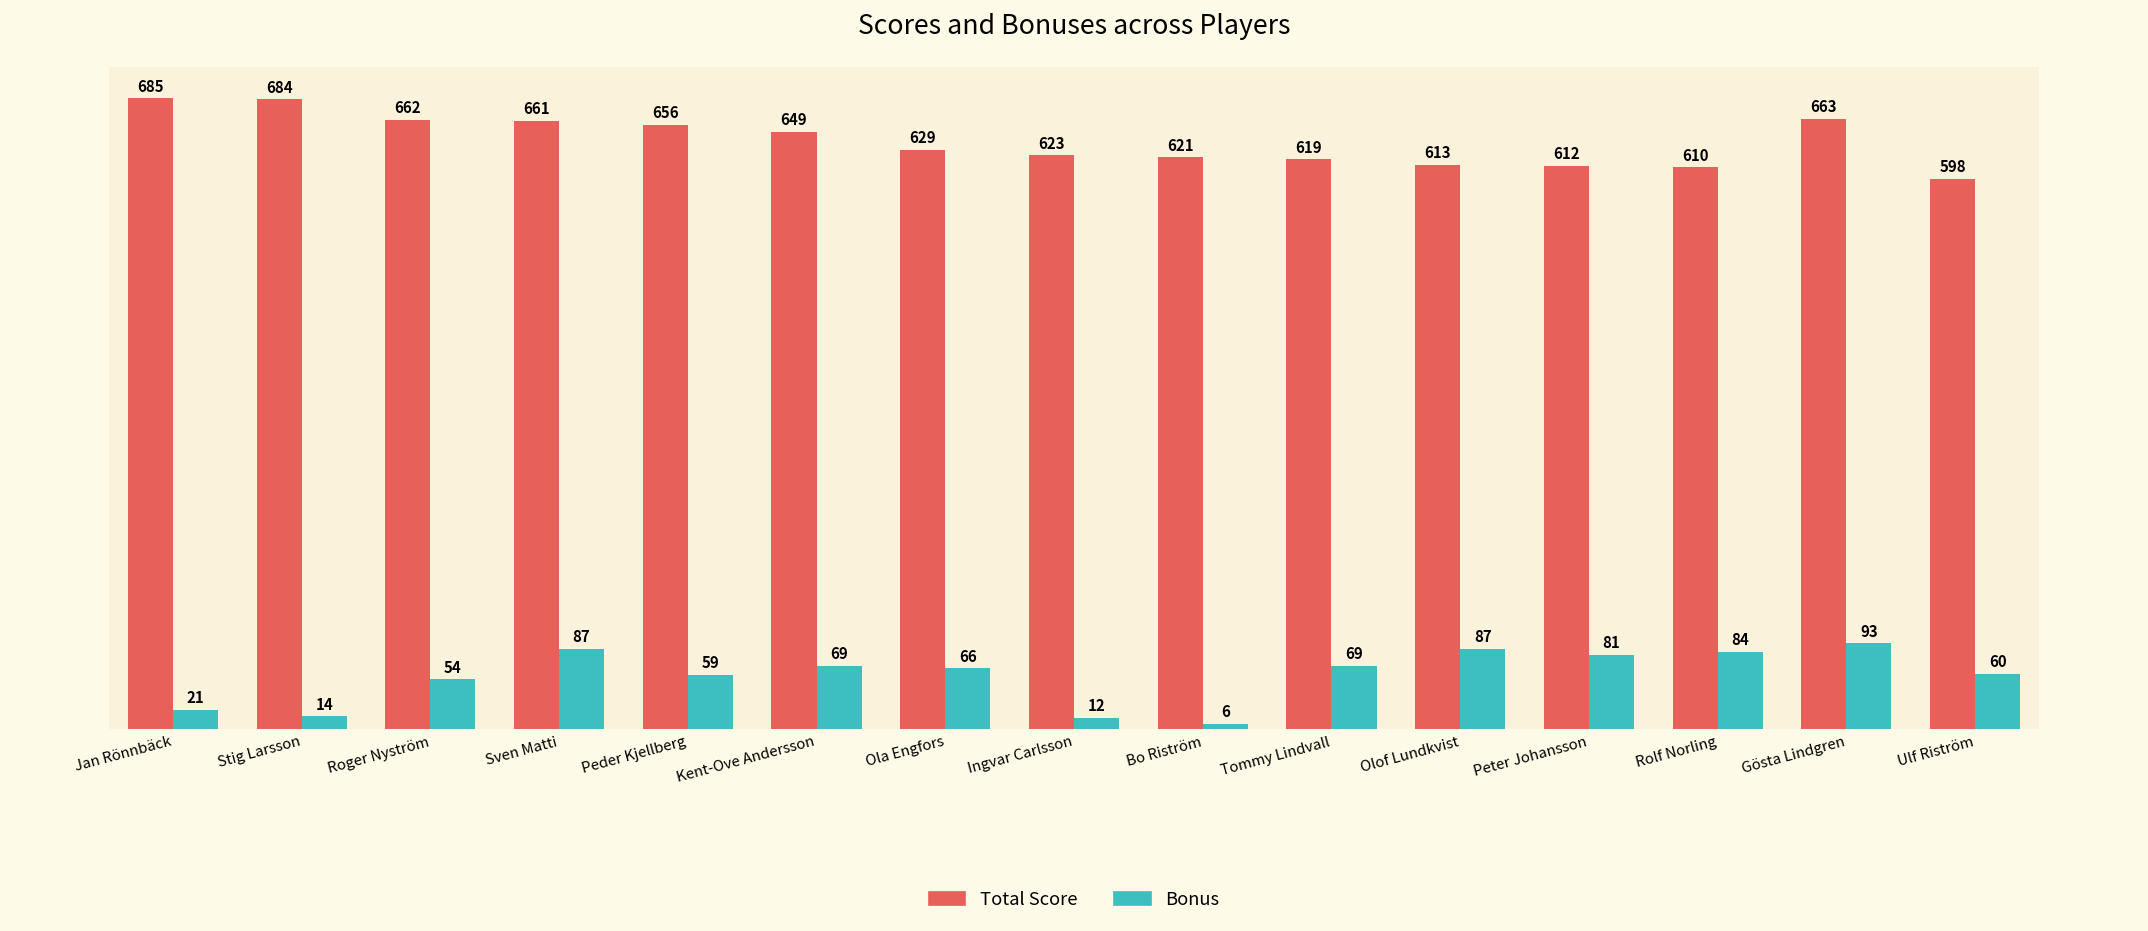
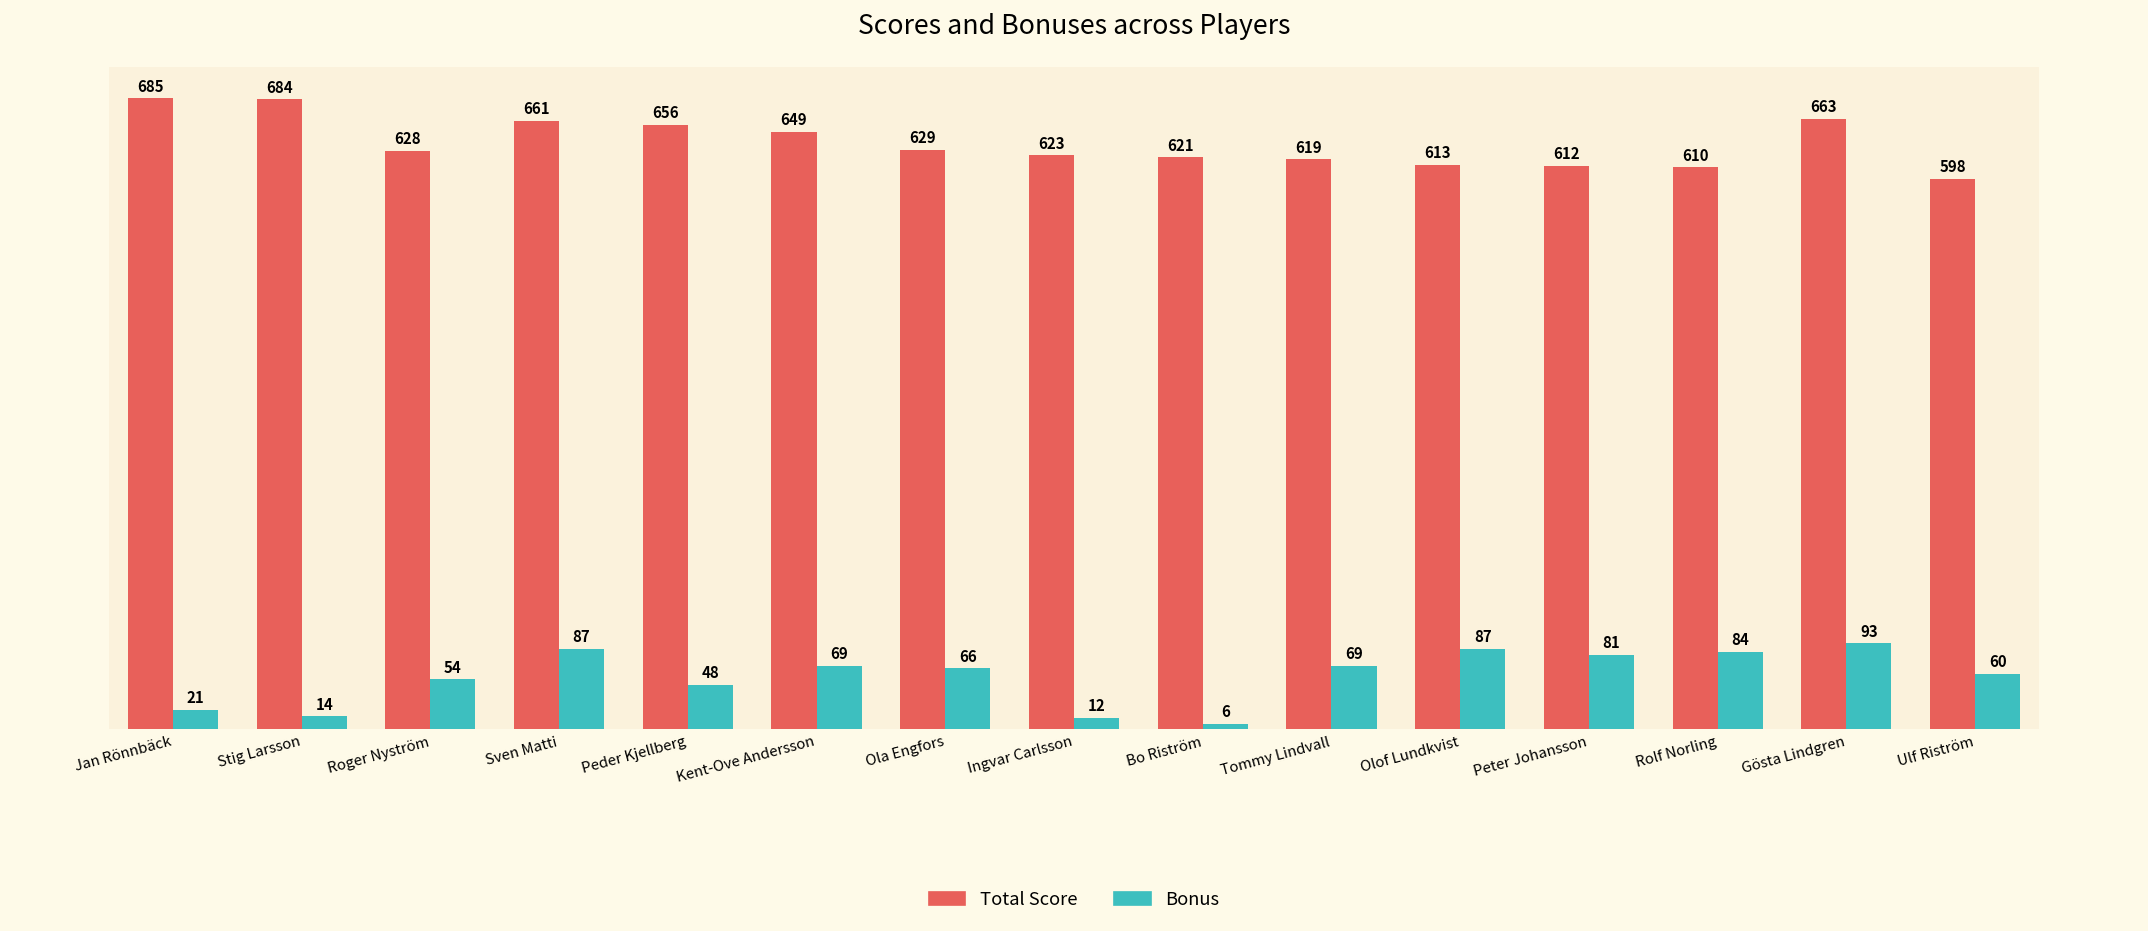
Total Score, Roger Nyström: 662 -> 628
Bonus, Peder Kjellberg: 59 -> 48
